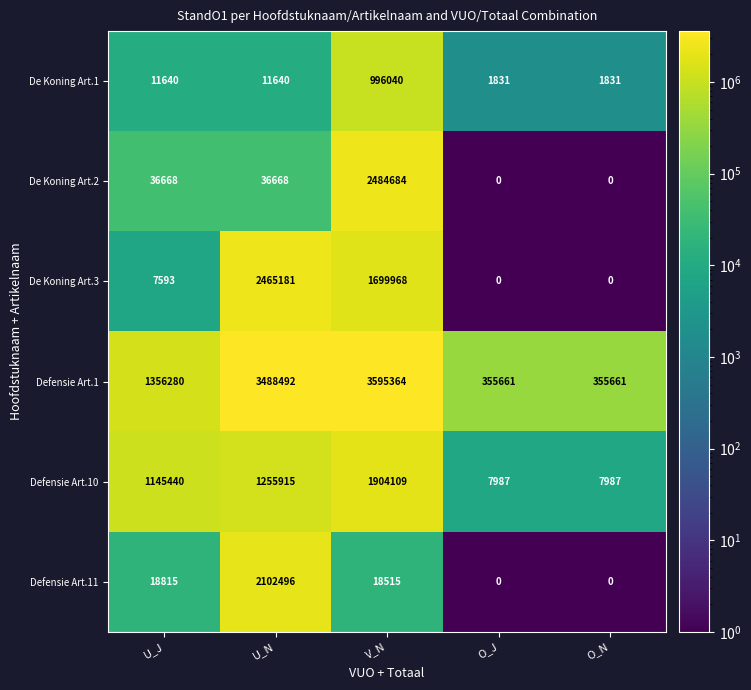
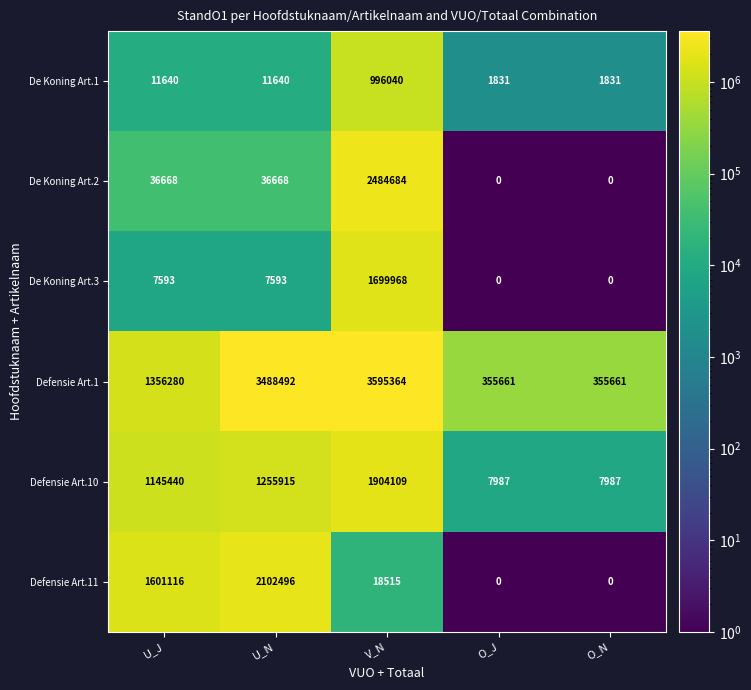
De Koning Art.3, U_N: 2465181 -> 7593
Defensie Art.11, U_J: 18815 -> 1601116
